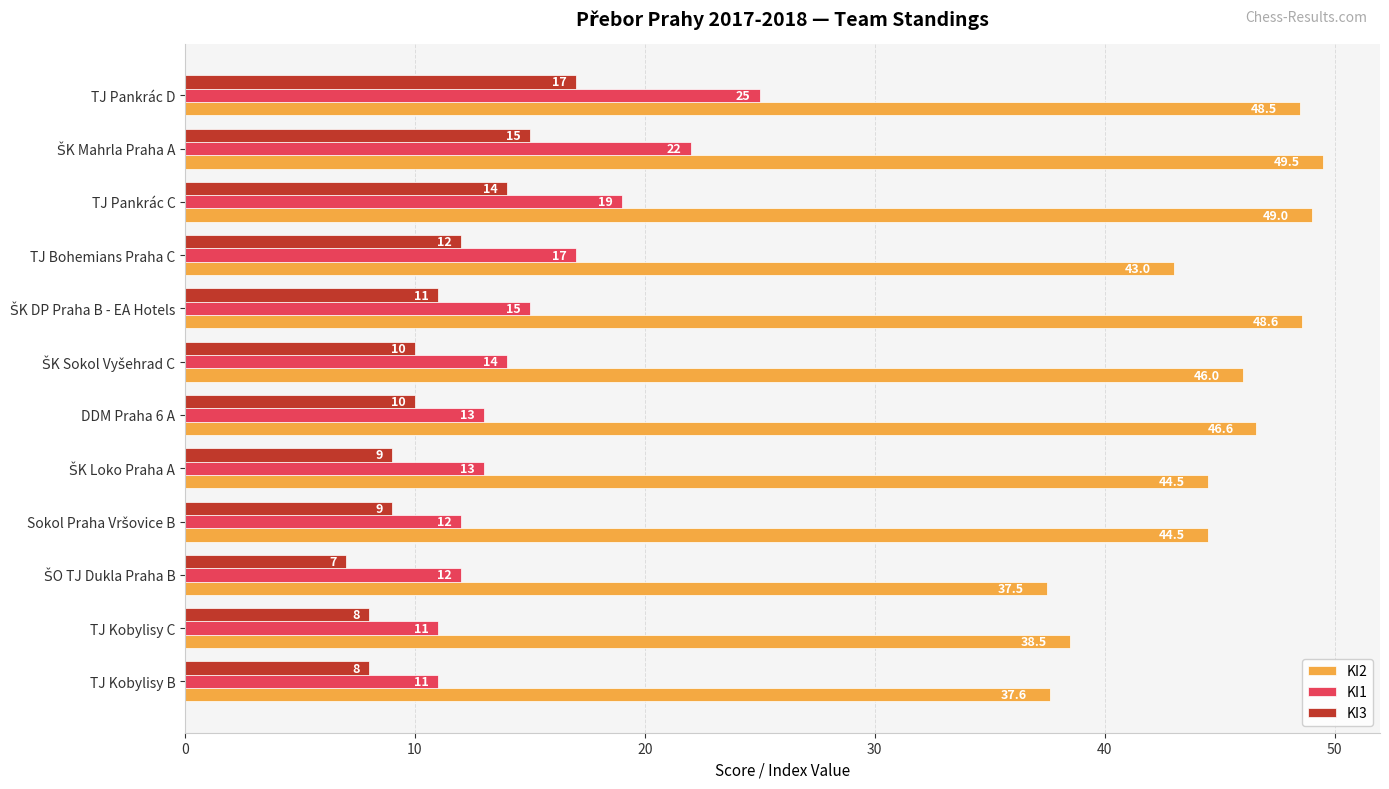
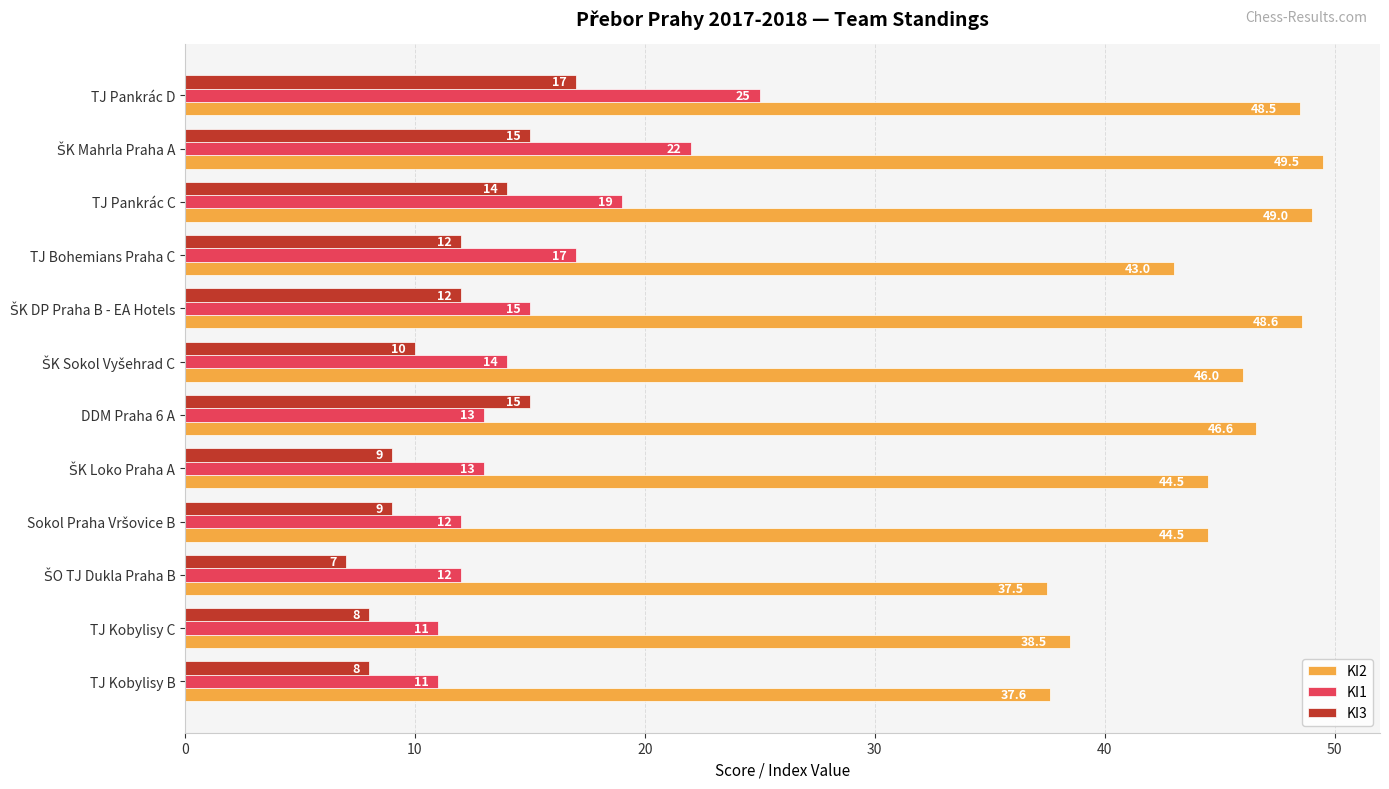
ΚΙ3, ŠK DP Praha B - EA Hotels: 11 -> 12
ΚΙ3, DDM Praha 6 A: 10 -> 15
